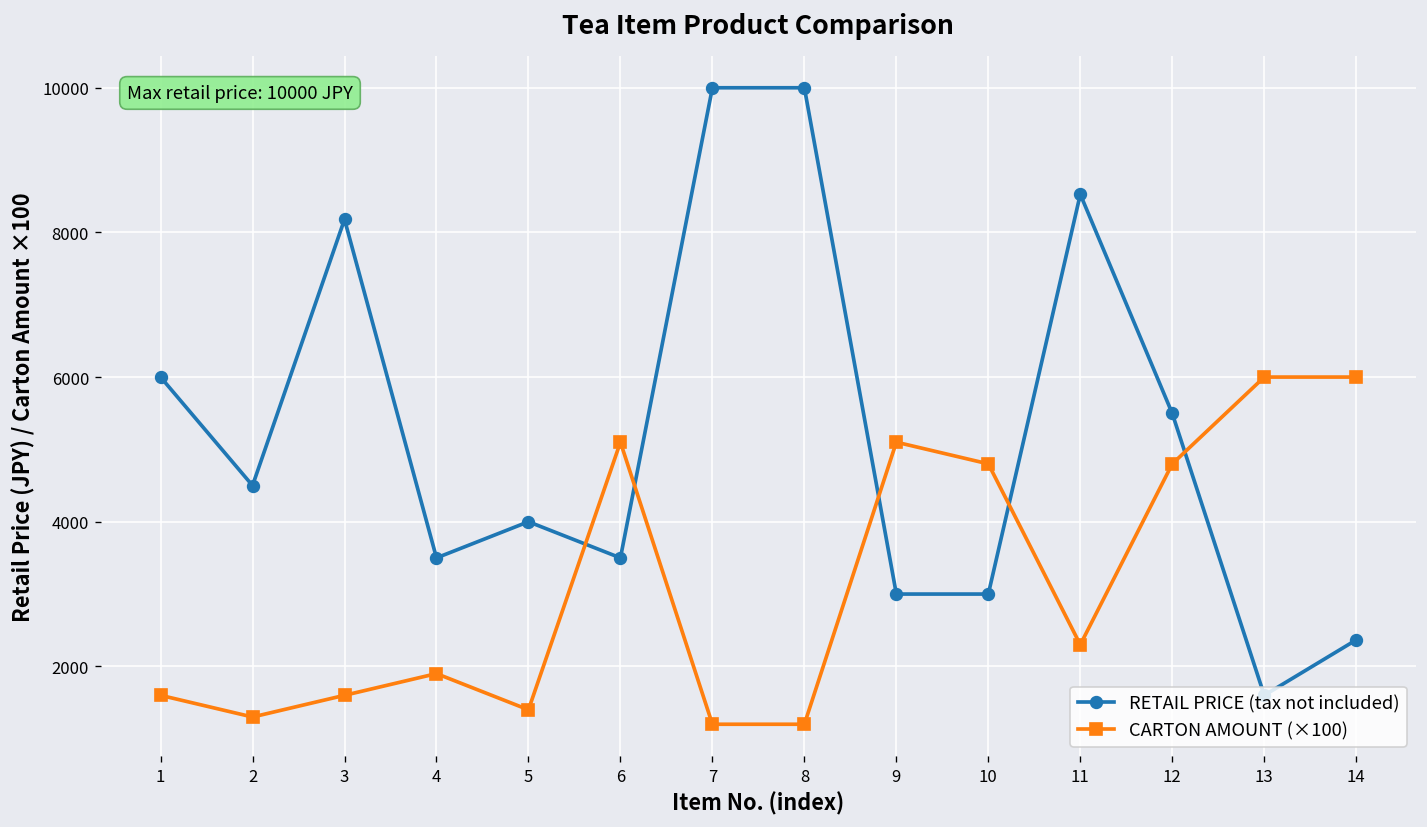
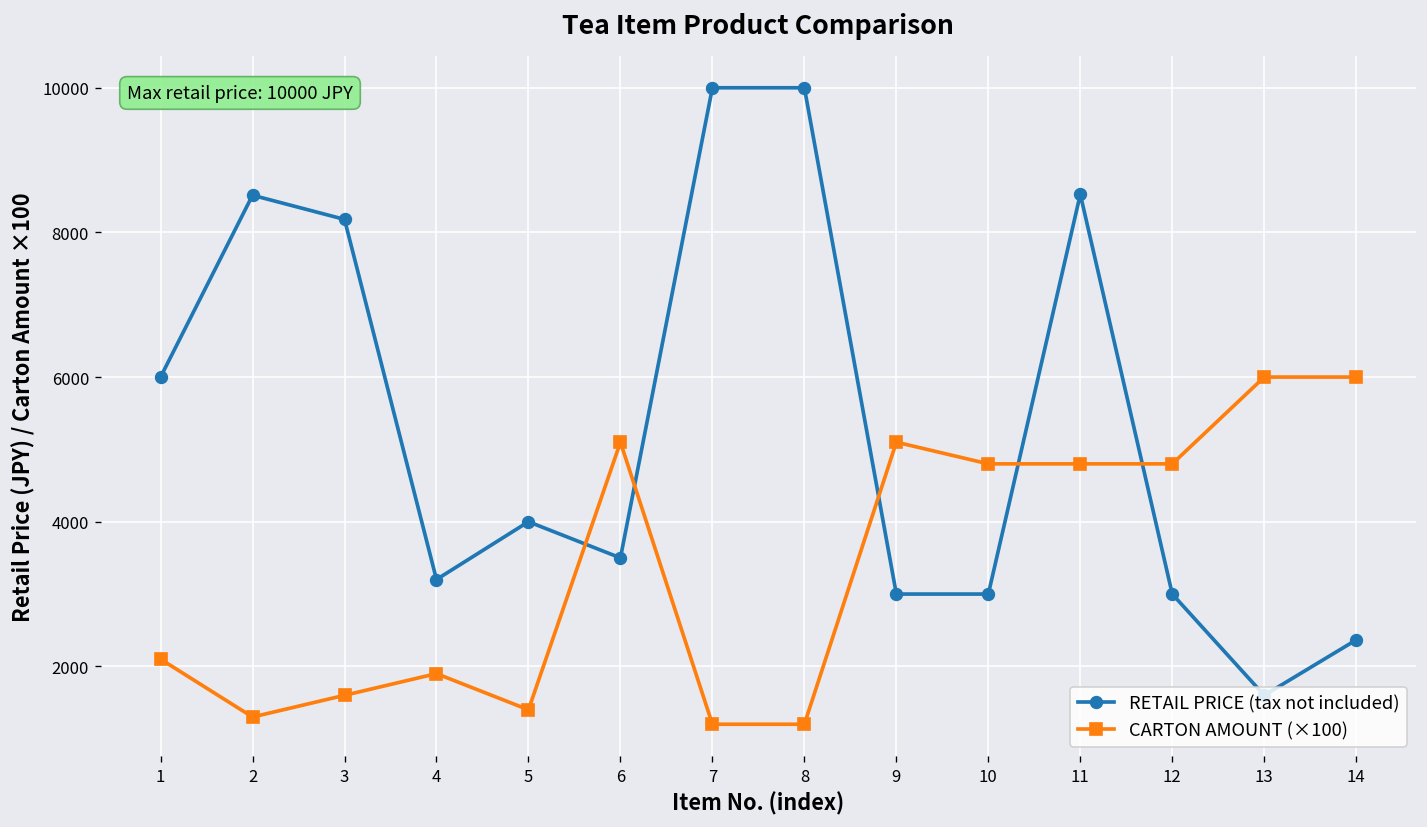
CARTON AMOUNT (×100), 1: 1600 -> 2100
RETAIL PRICE (tax not included), 2: 4500 -> 8500
RETAIL PRICE (tax not included), 4: 3500 -> 3200
CARTON AMOUNT (×100), 11: 2300 -> 4800
RETAIL PRICE (tax not included), 12: 5500 -> 3000
